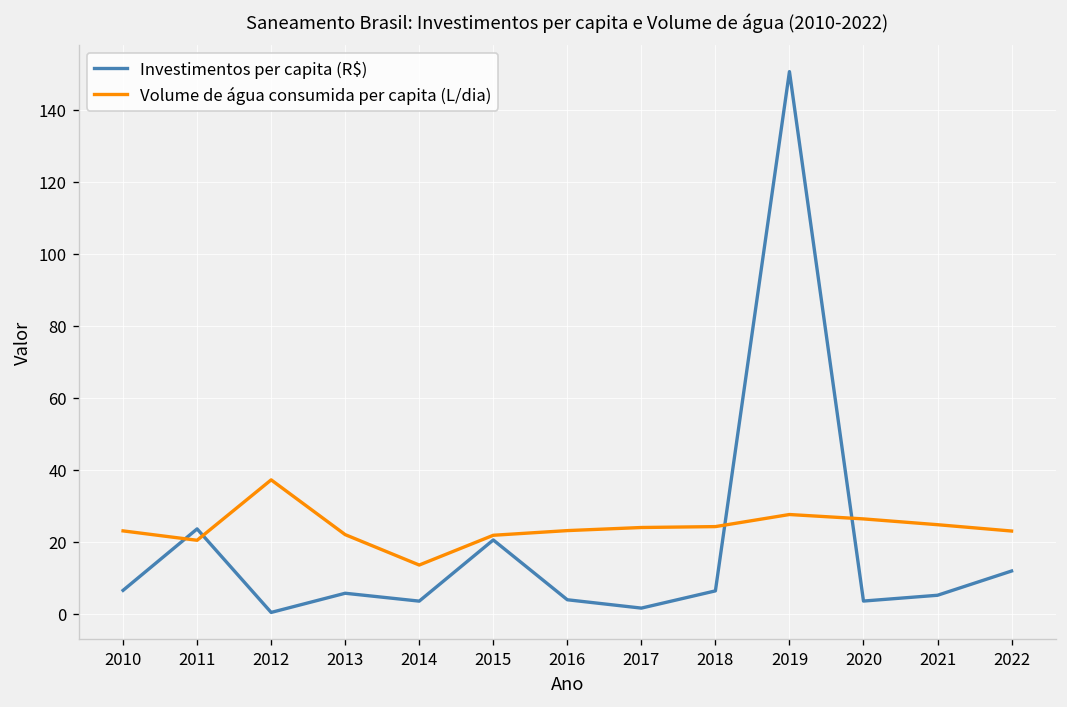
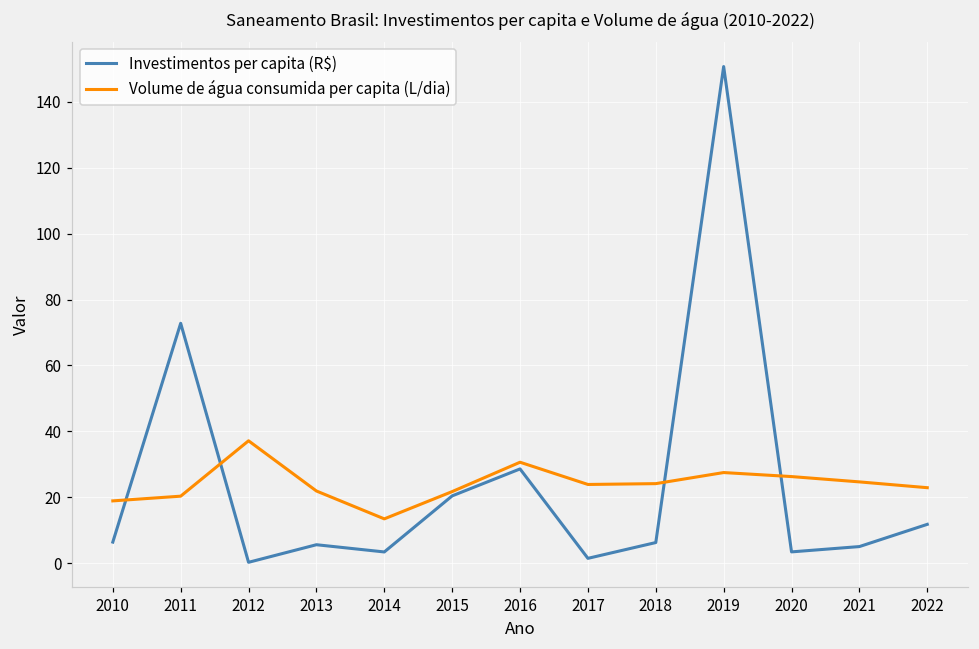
Volume de água consumida per capita (L/dia), 2010: 23 -> 19
Investimentos per capita (R$), 2011: 24 -> 73
Investimentos per capita (R$), 2016: 4 -> 29
Volume de água consumida per capita (L/dia), 2016: 23 -> 31
